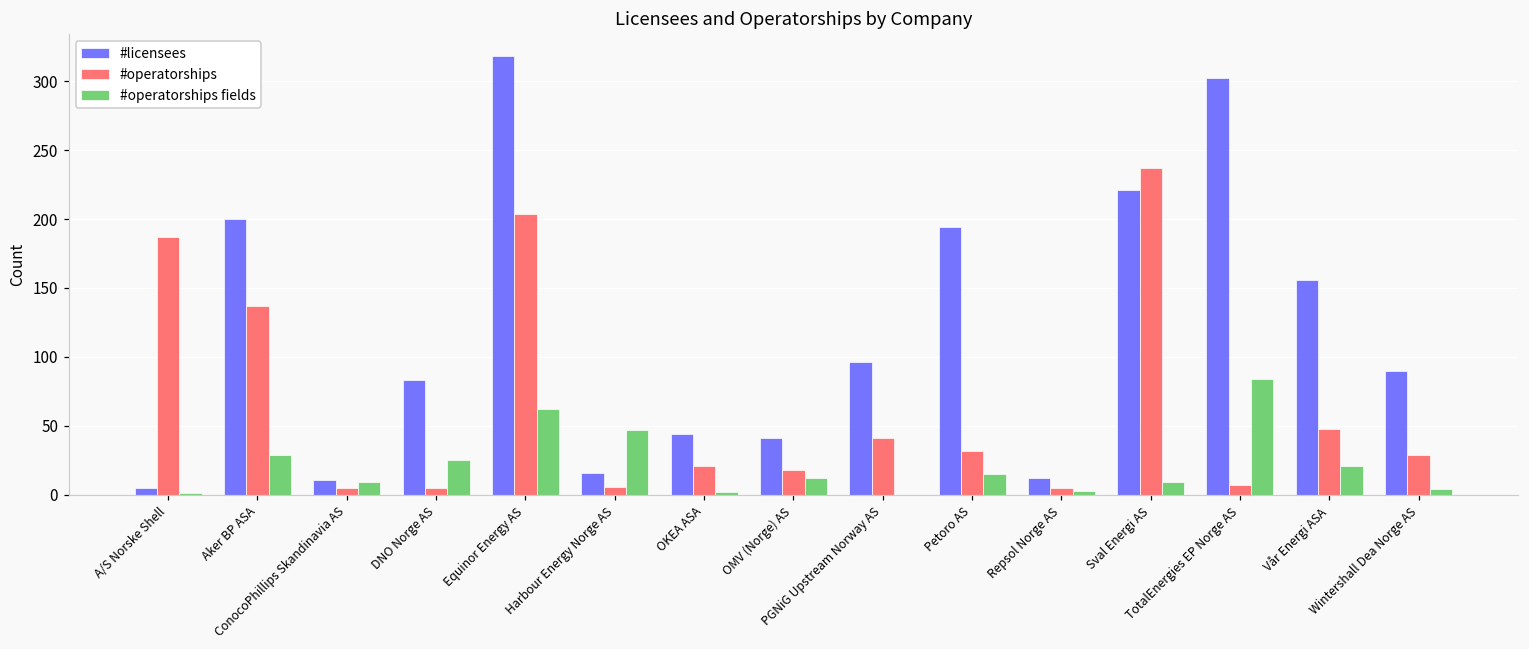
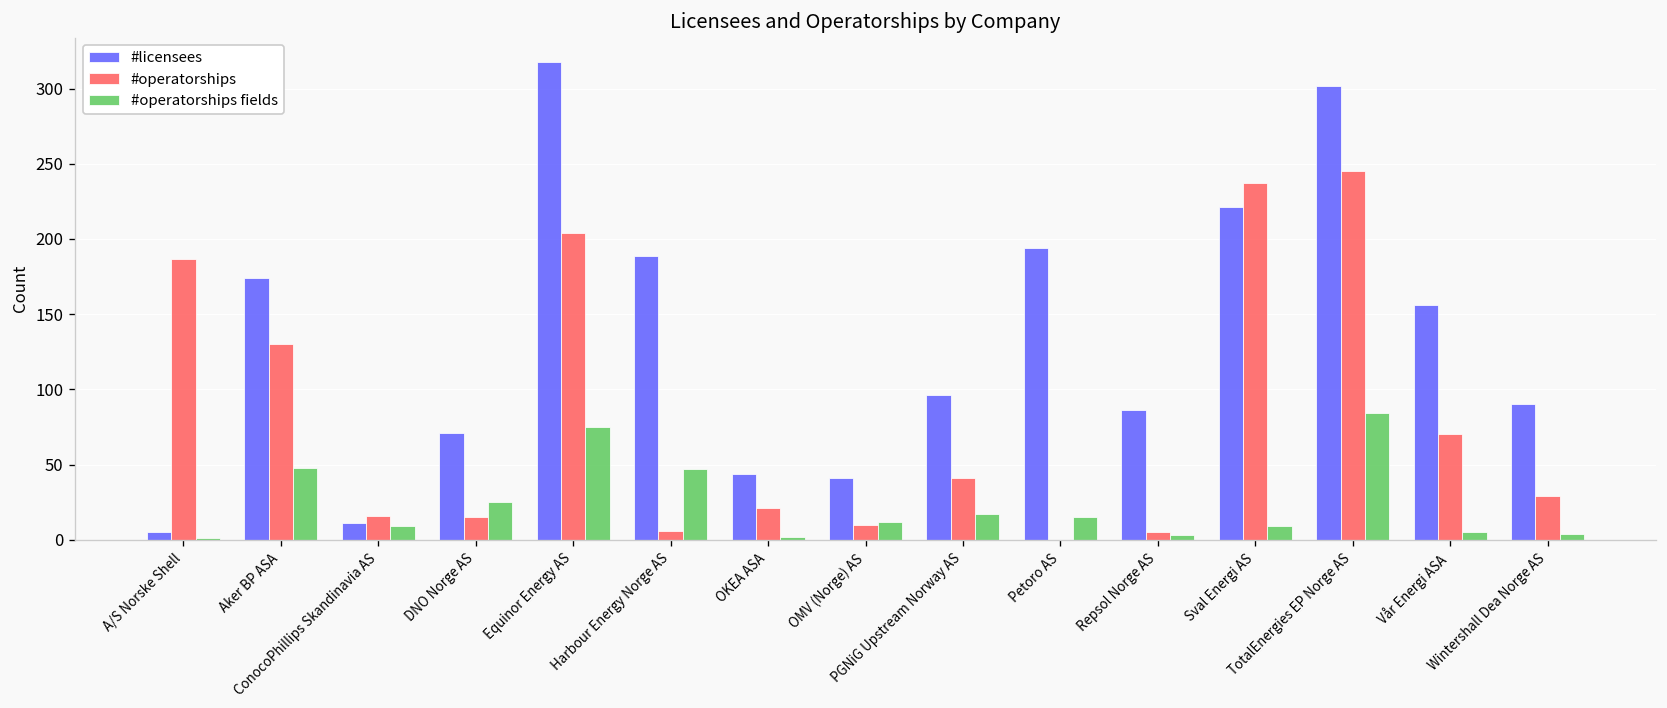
#licensees, Aker BP ASA: 200 -> 174
#operatorships, Aker BP ASA: 137 -> 130
#operatorships fields, Aker BP ASA: 29 -> 48
#operatorships, ConocoPhillips Skandinavia AS: 5 -> 16
#licensees, DNO Norge AS: 83 -> 71
#operatorships, DNO Norge AS: 5 -> 15
#operatorships fields, Equinor Energy AS: 62 -> 75
#licensees, Harbour Energy Norge AS: 16 -> 189
#operatorships, OMV (Norge) AS: 18 -> 10
#operatorships fields, PGNiG Upstream Norway AS: 0 -> 17
#operatorships, Petoro AS: 32 -> 0
#licensees, Repsol Norge AS: 12 -> 86
#operatorships, TotalEnergies EP Norge AS: 7 -> 245
#operatorships, Vår Energi ASA: 48 -> 70
#operatorships fields, Vår Energi ASA: 21 -> 5
